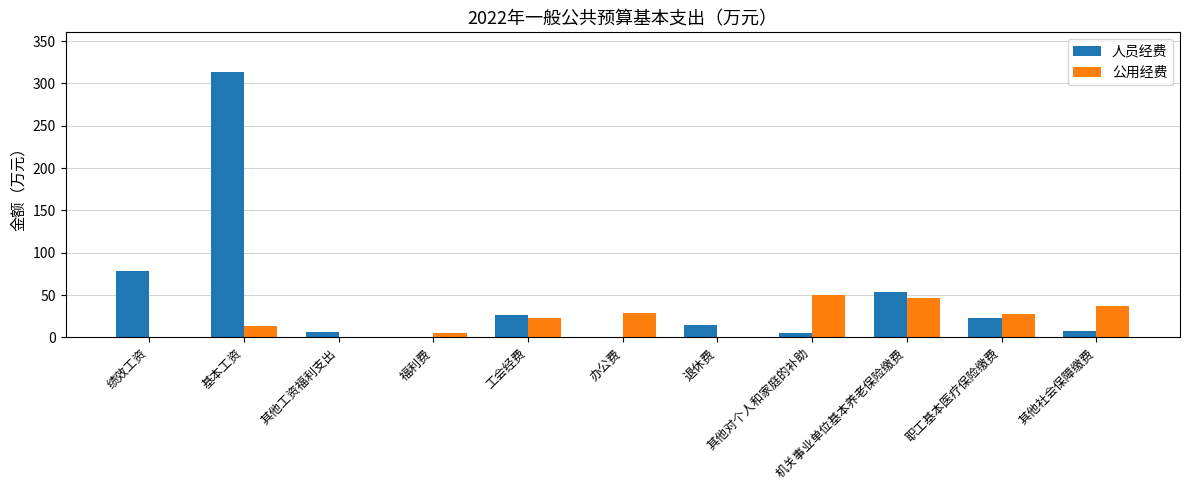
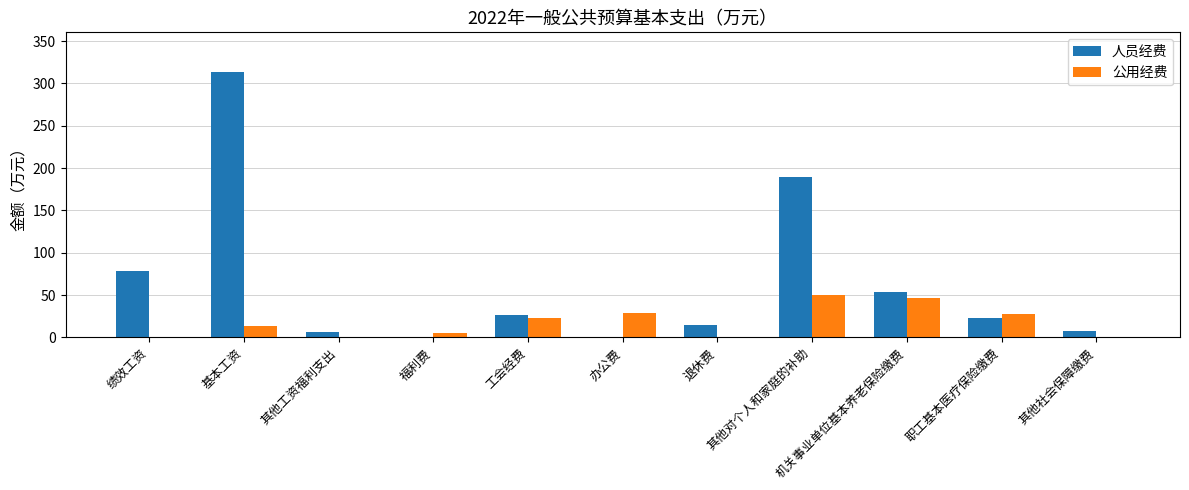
人员经费, 其他对个人和家庭的补助: 0 -> 190
公用经费, 其他社会保障缴费: 40 -> 0
